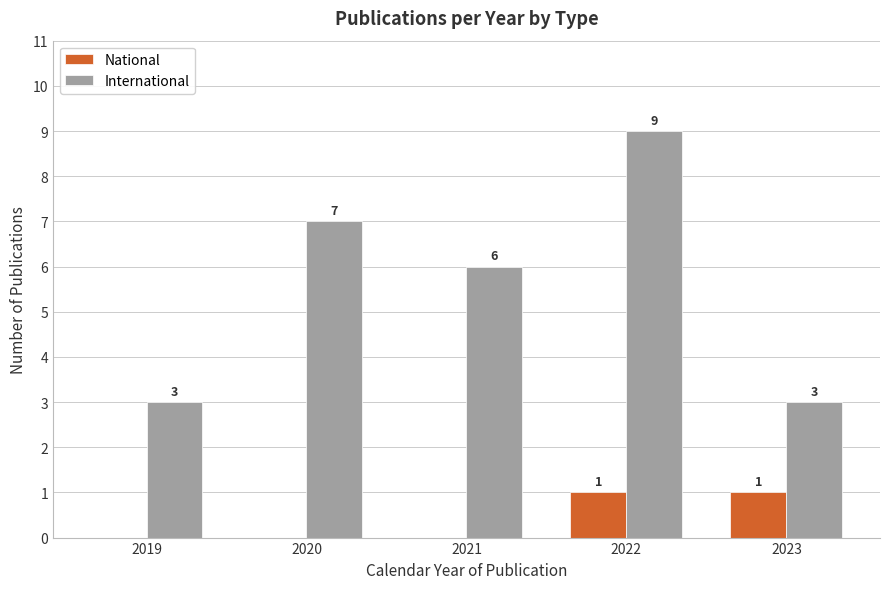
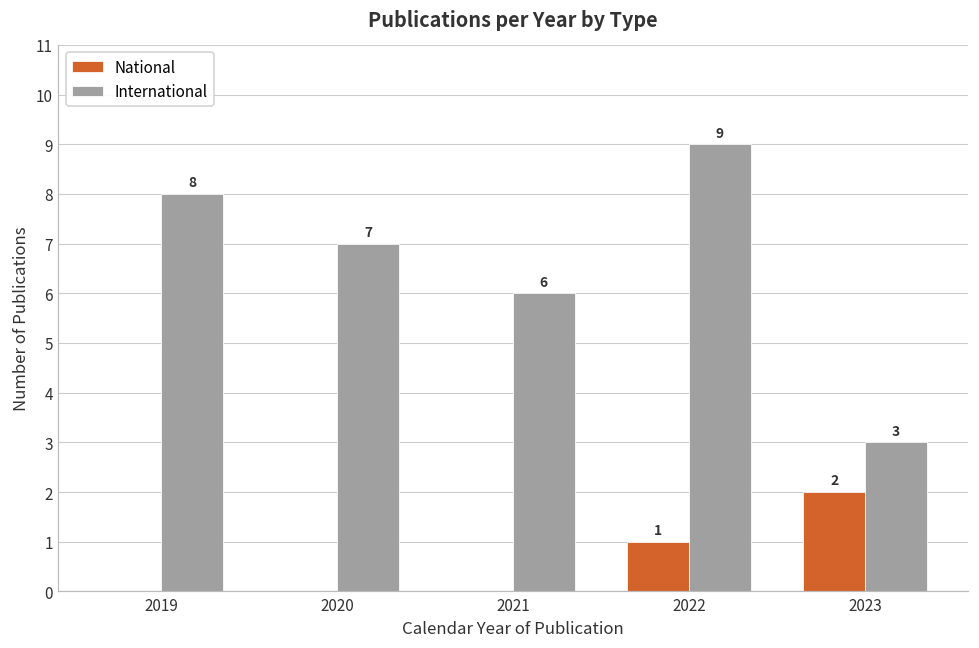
International, 2019: 3 -> 8
National, 2023: 1 -> 2
